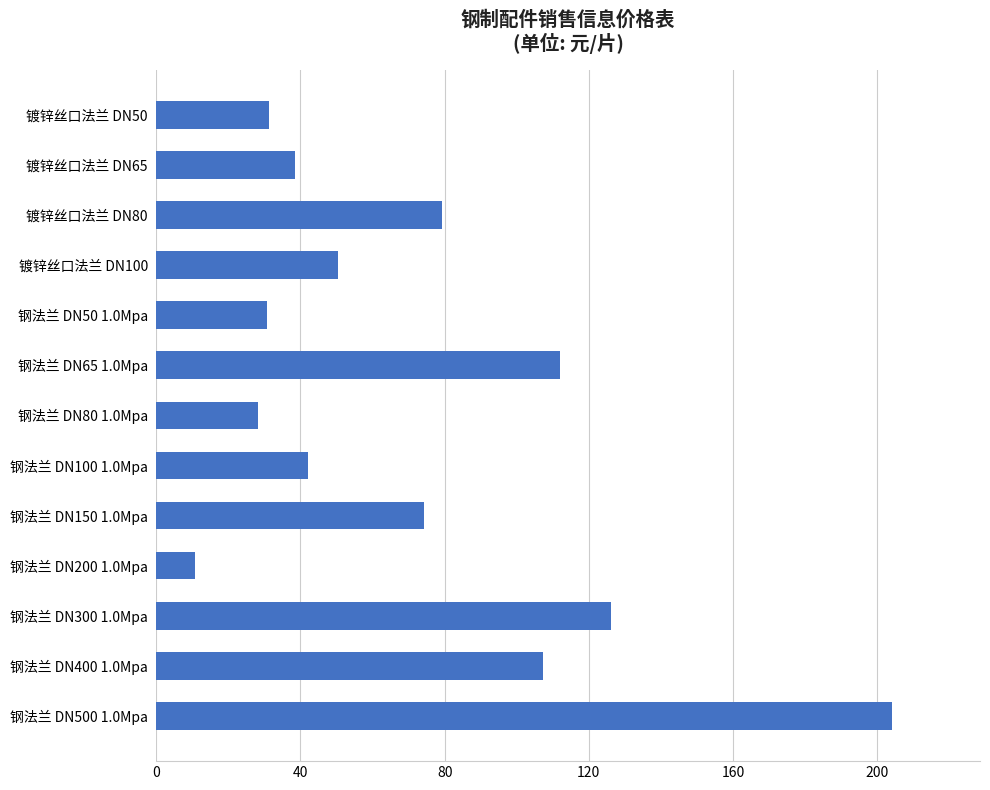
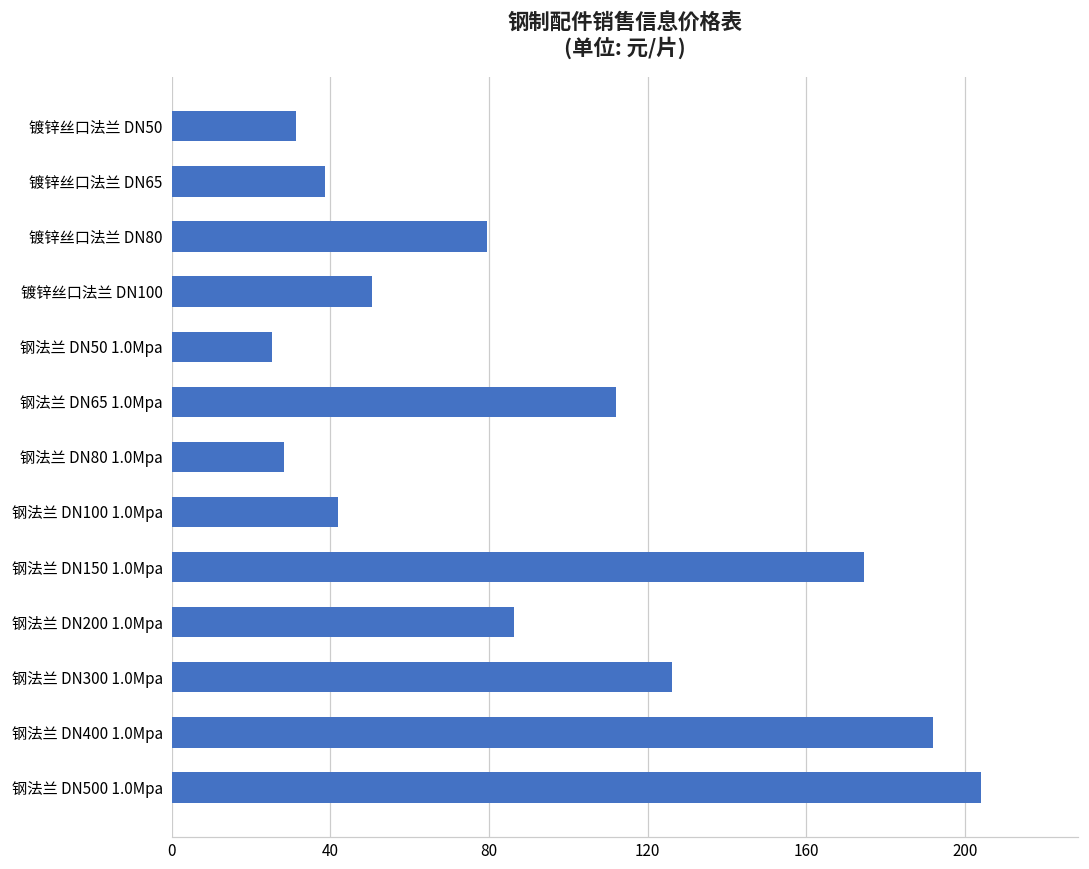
钢法兰 DN50 1.0Mpa: 31 -> 25
钢法兰 DN150 1.0Mpa: 74 -> 175
钢法兰 DN200 1.0Mpa: 11 -> 86
钢法兰 DN400 1.0Mpa: 107 -> 192
